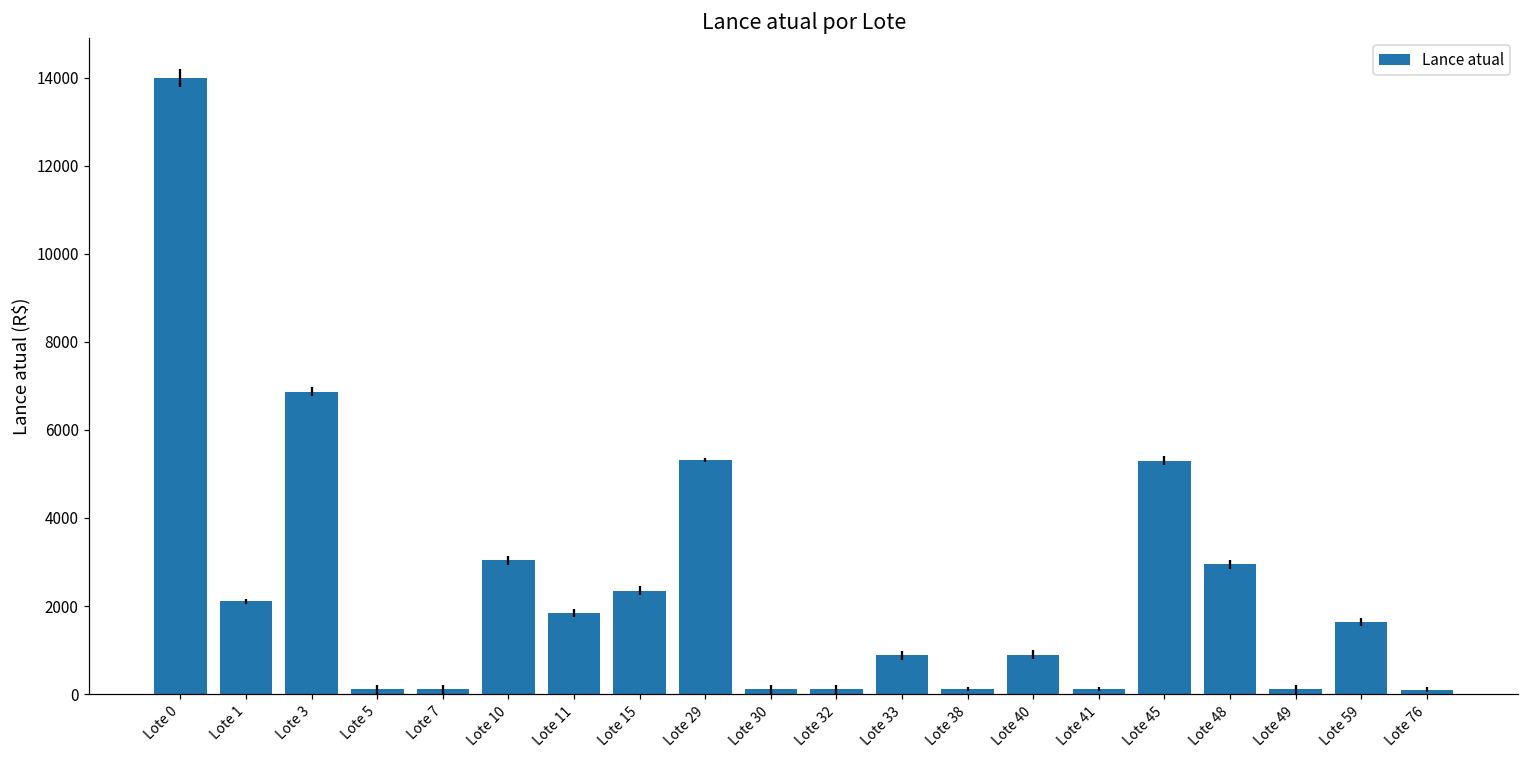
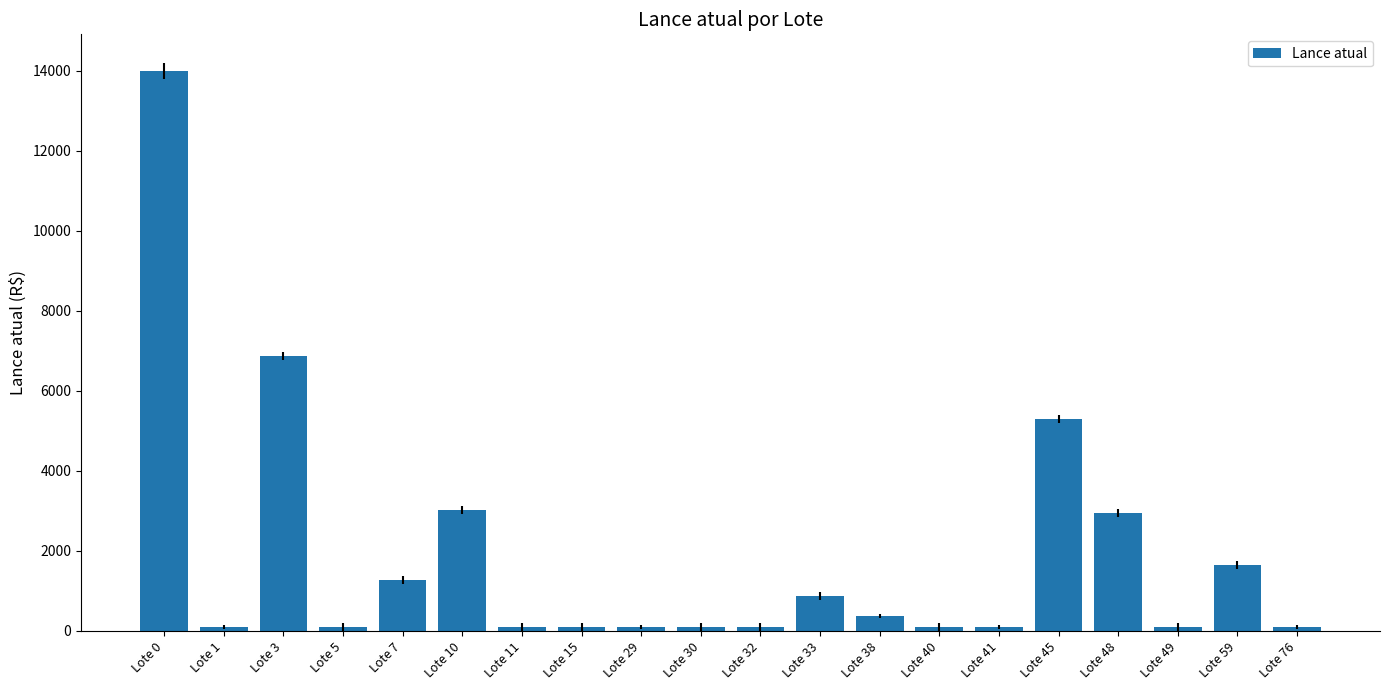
Lote 1: 2100 -> 100
Lote 7: 100 -> 1300
Lote 11: 1800 -> 100
Lote 15: 2300 -> 100
Lote 29: 5300 -> 100
Lote 38: 100 -> 400
Lote 40: 900 -> 100
